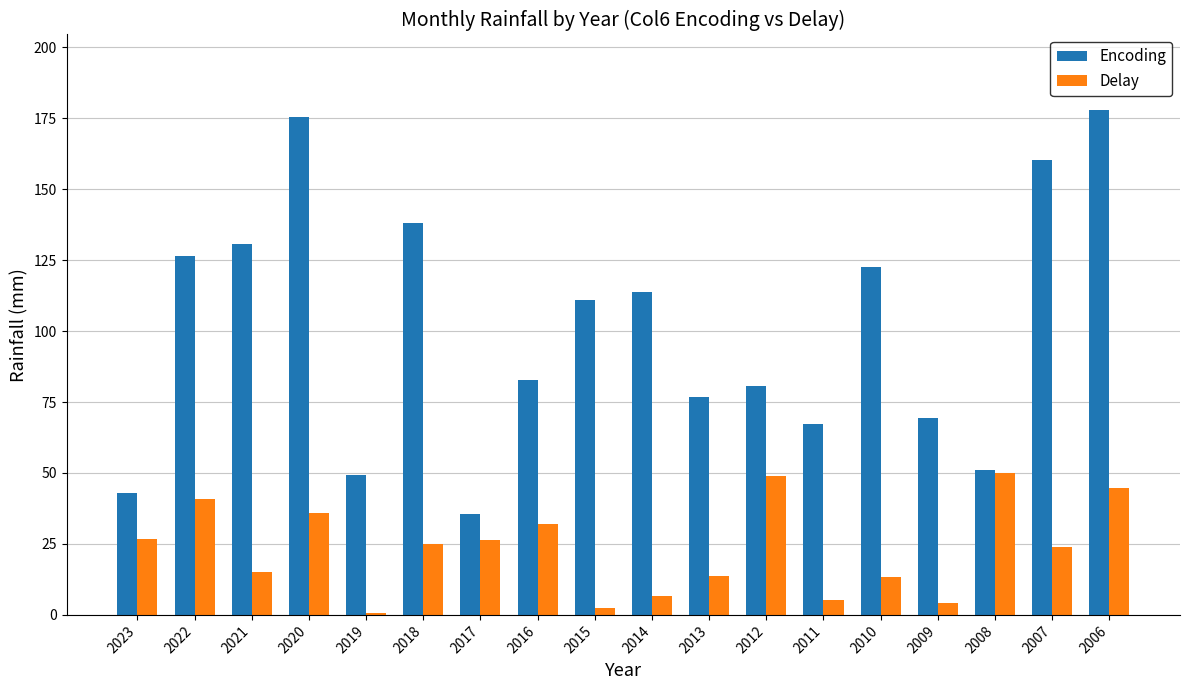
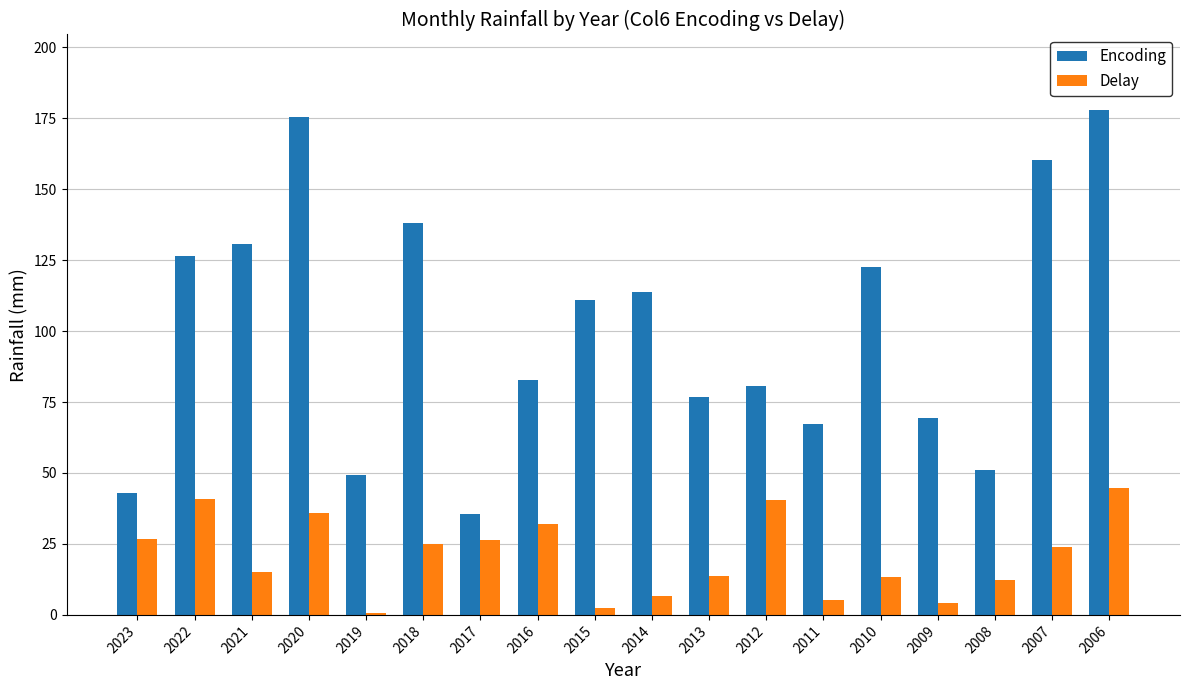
Delay, 2012: 49 -> 40
Delay, 2008: 50 -> 12
